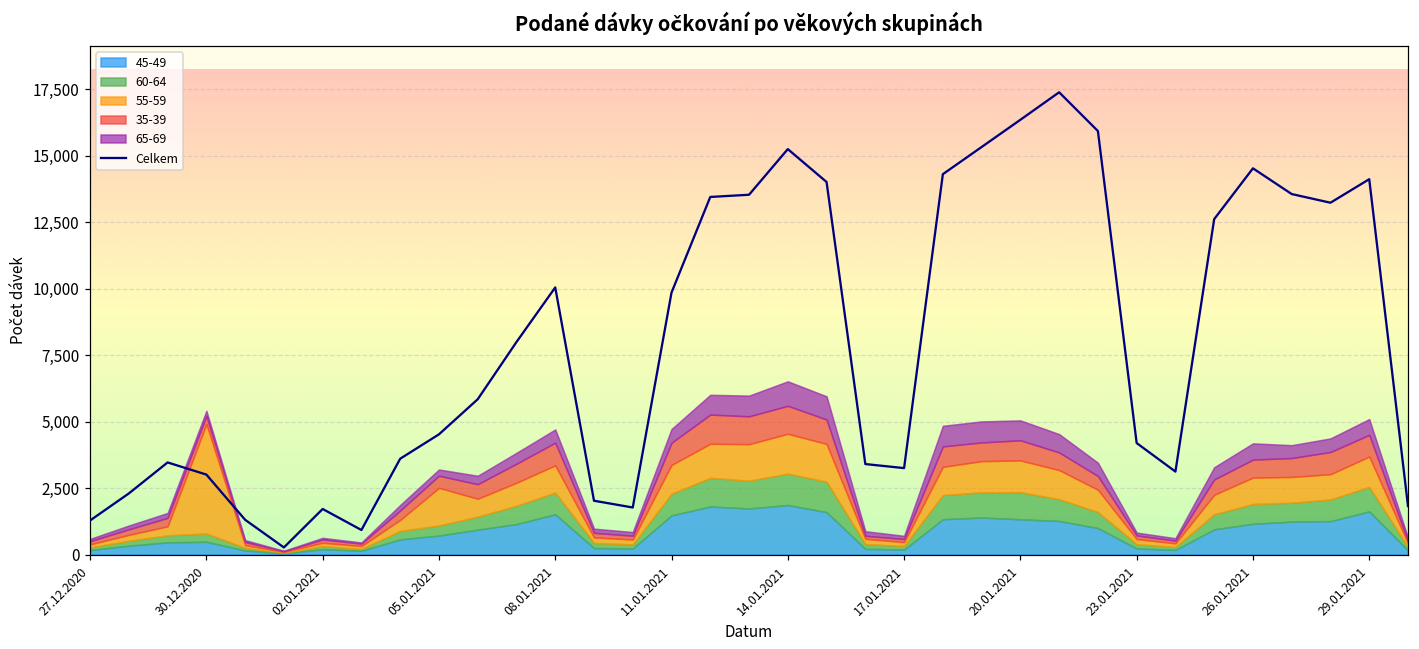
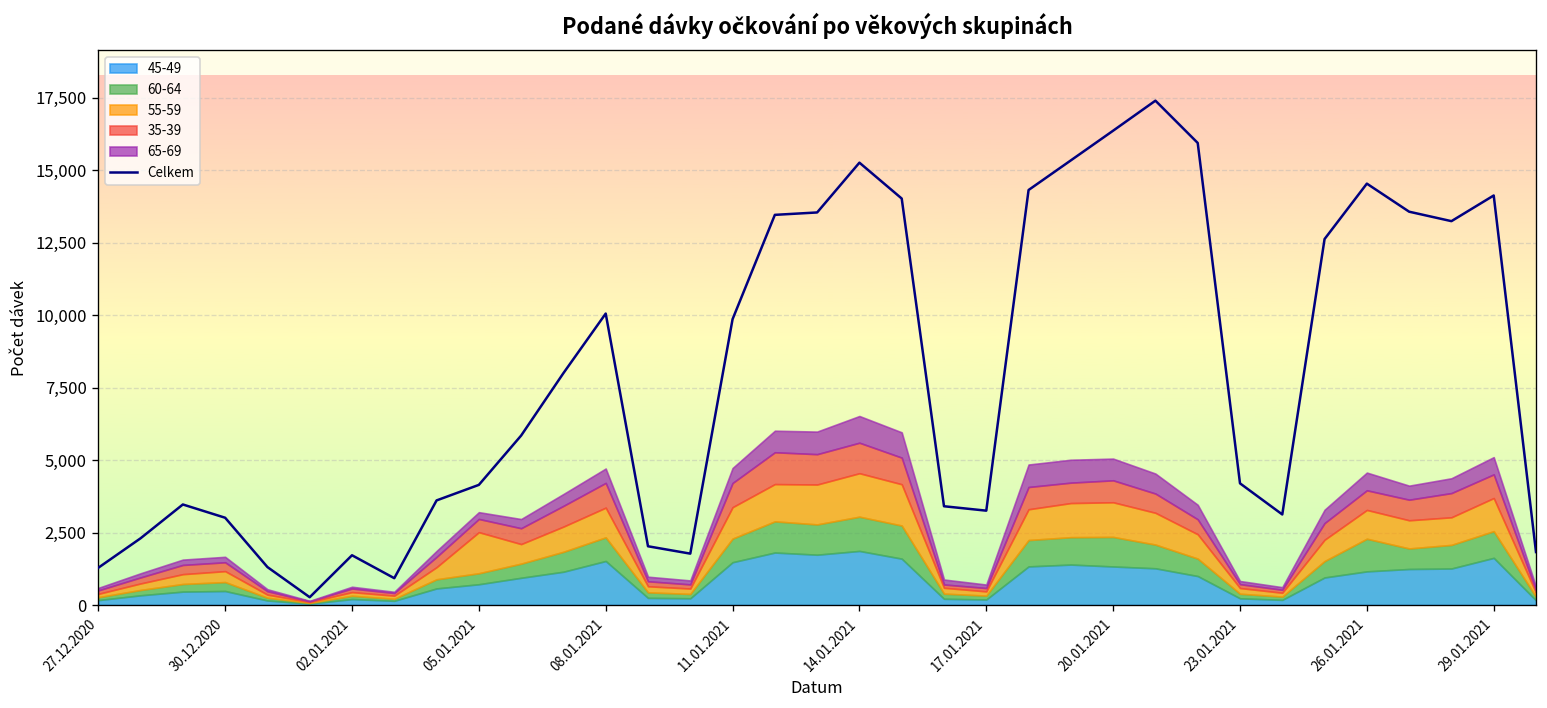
55-59, 30.12.2020: 4,100 -> 400
Celkem, 05.01.2021: 4,500 -> 4,100
60-64, 26.01.2021: 700 -> 1,100
